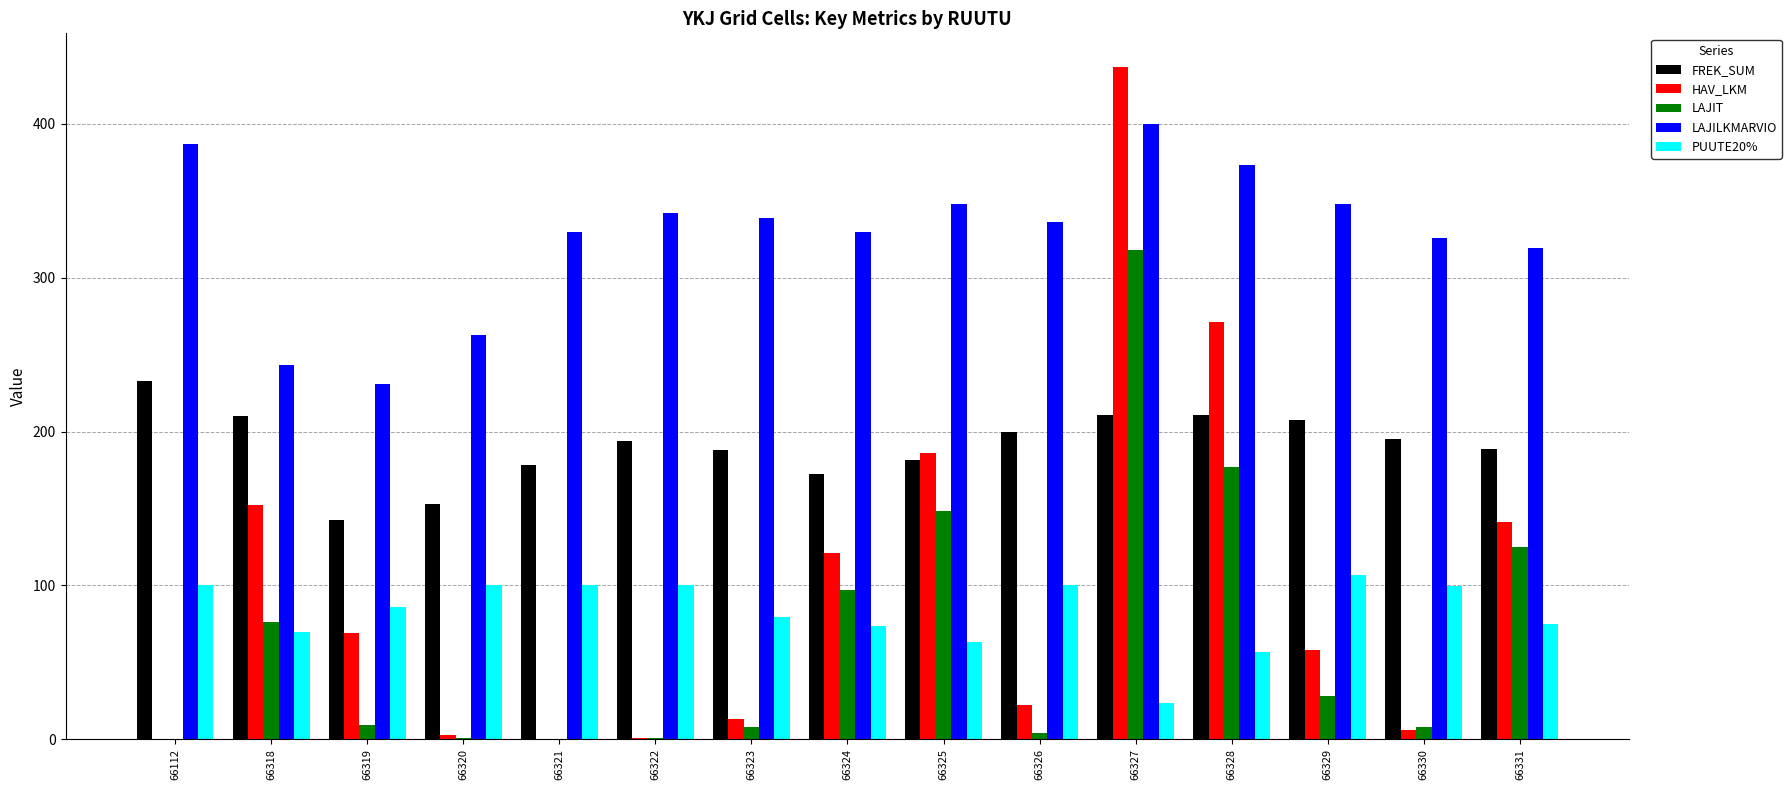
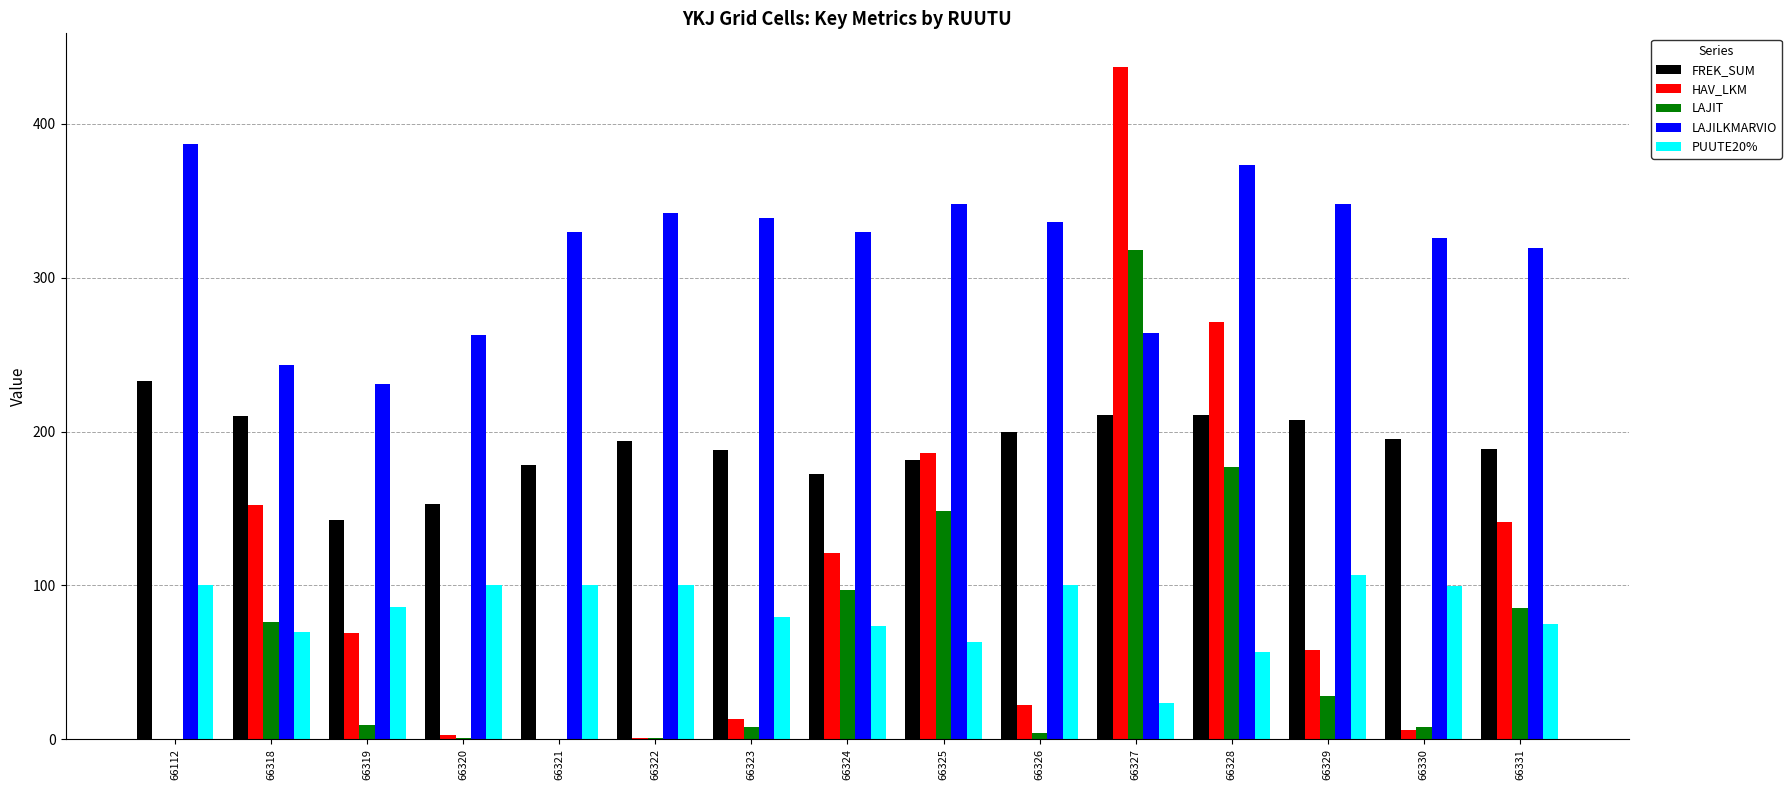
LAJILKMARVIO, 66327: 400 -> 264
LAJIT, 66331: 125 -> 85
